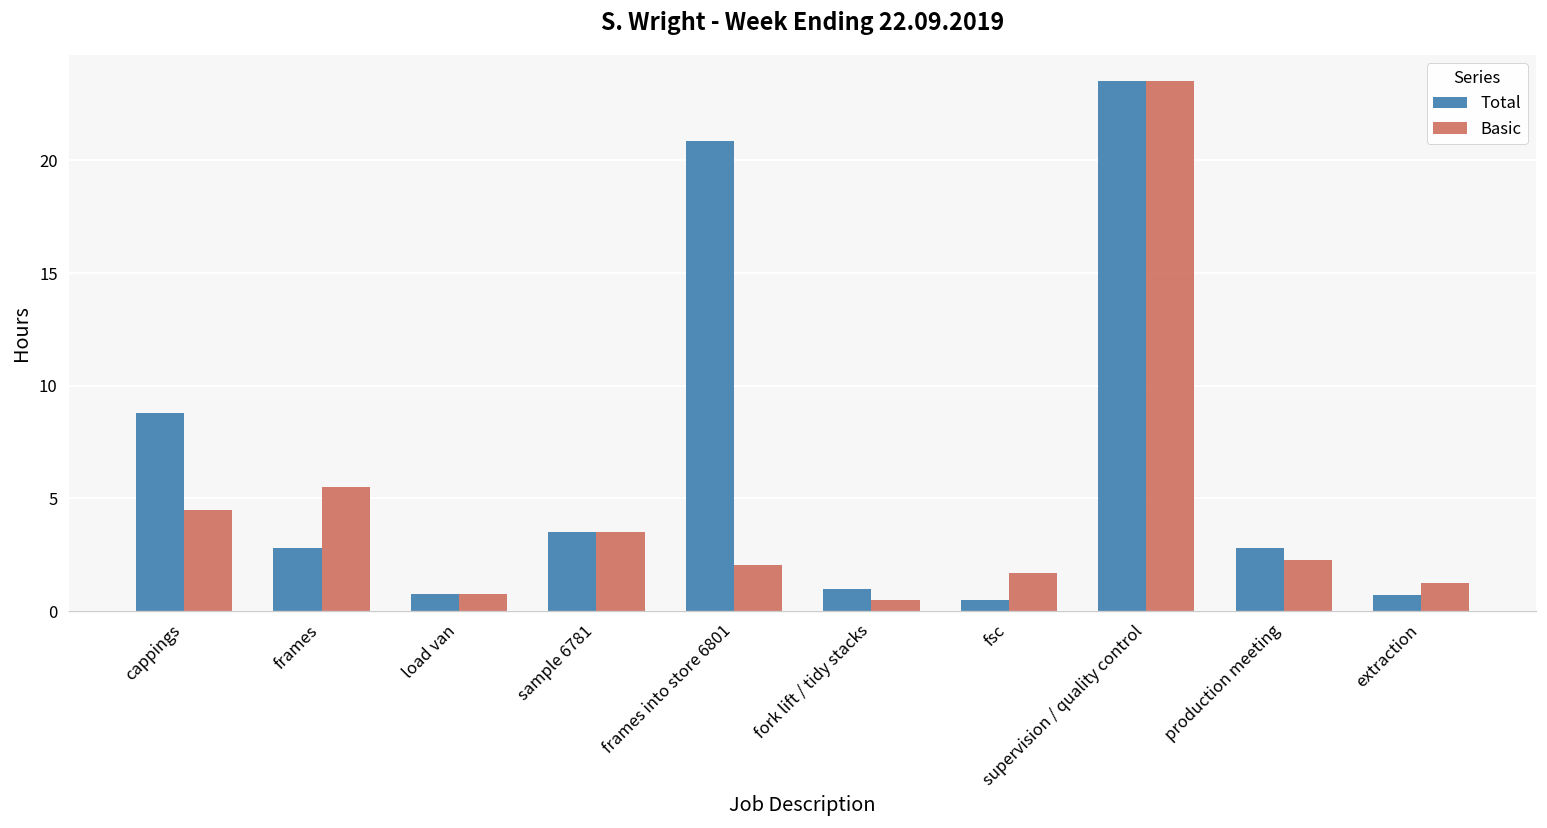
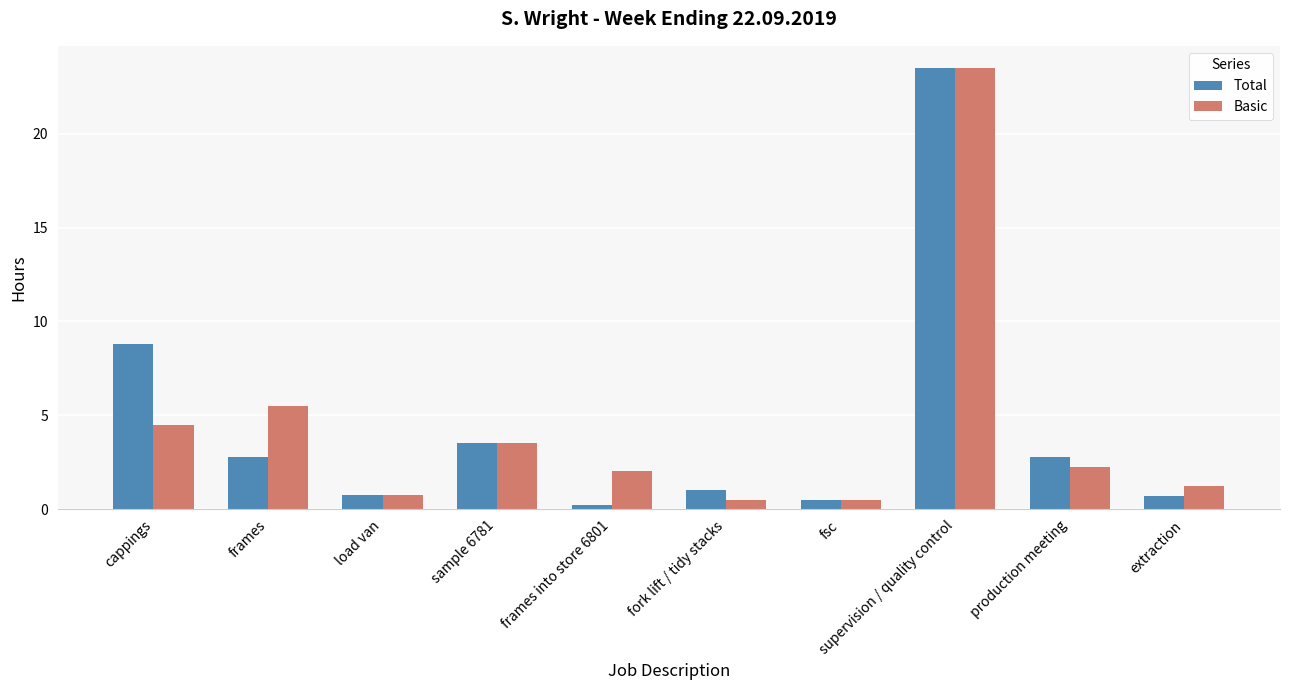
Total, frames into store 6801: 20.9 -> 0.3
Basic, fsc: 1.7 -> 0.5
